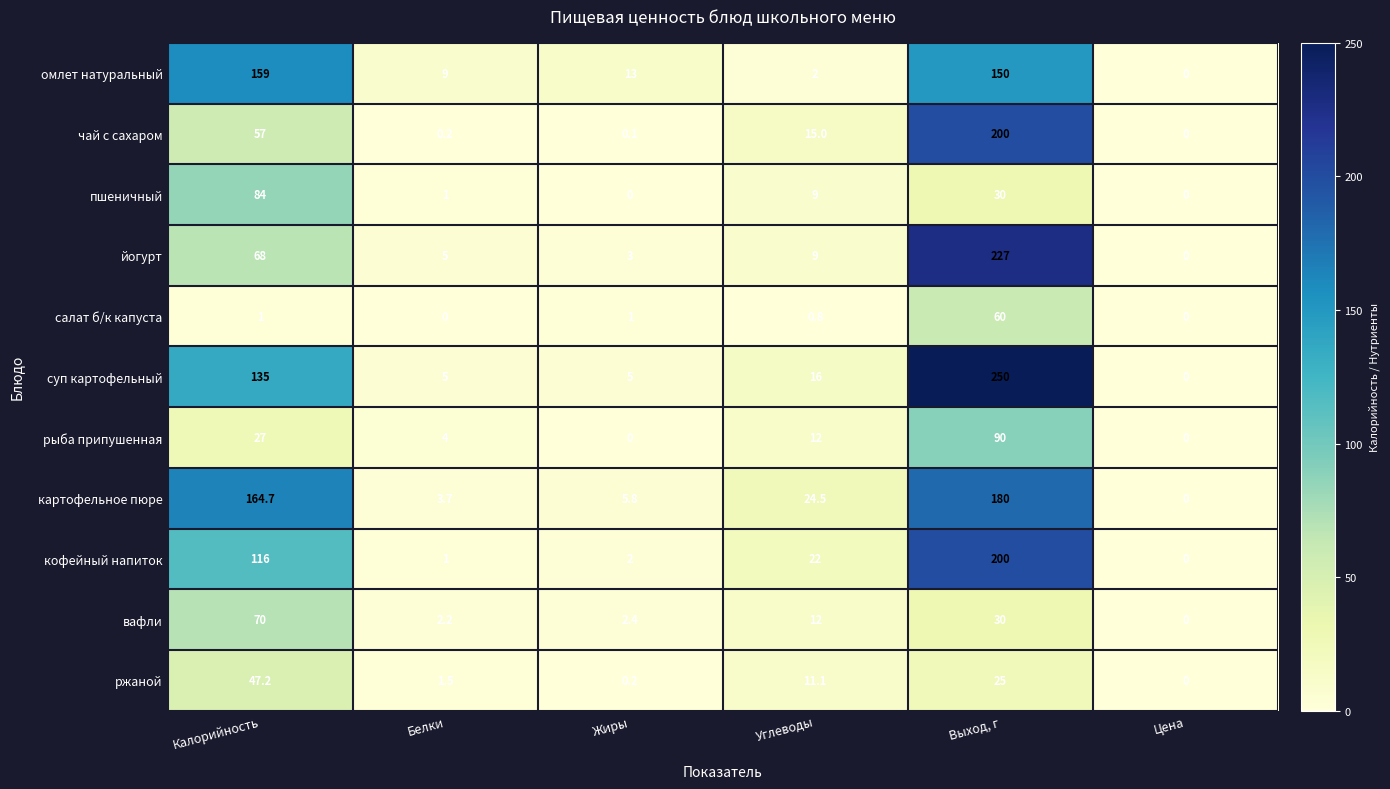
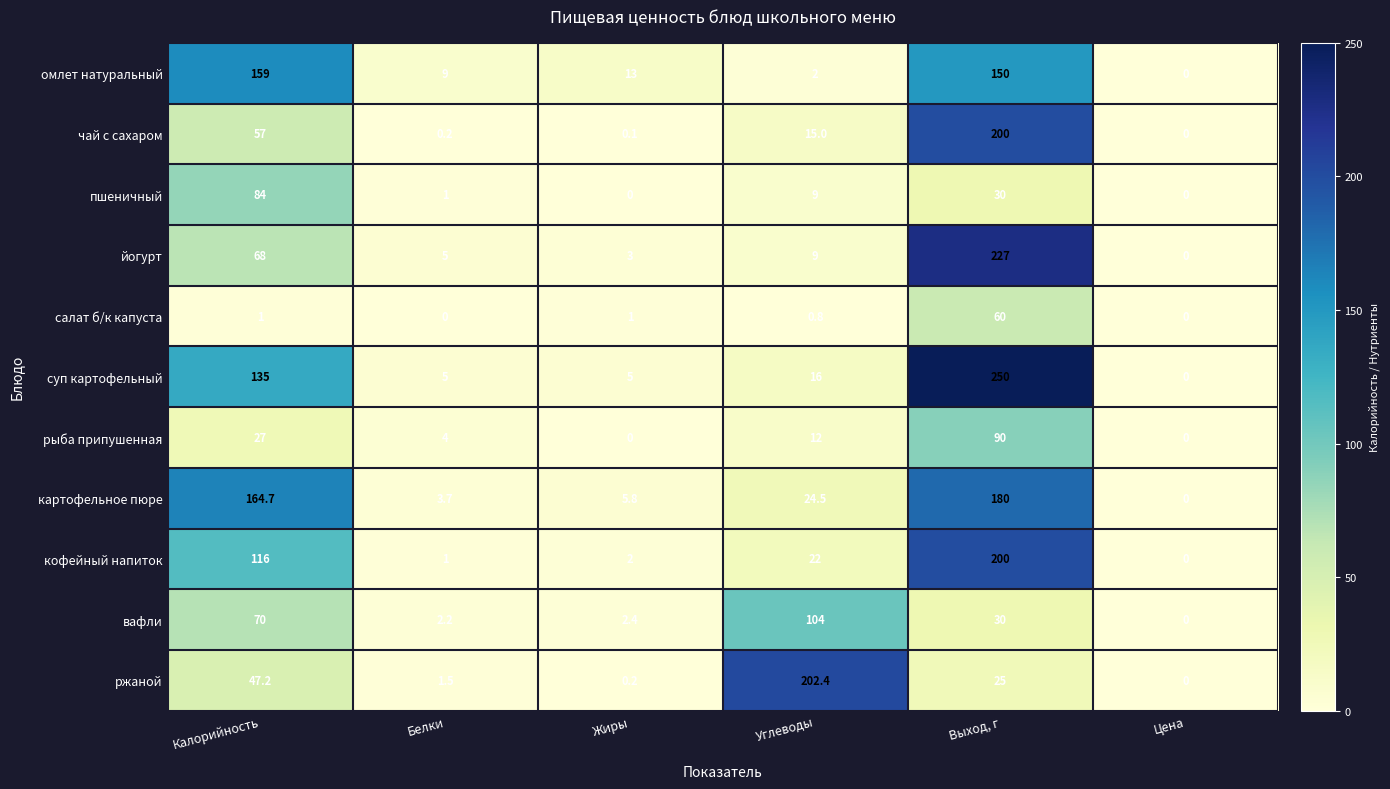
вафли, Углеводы: 12 -> 104
ржаной, Углеводы: 11.1 -> 202.4
